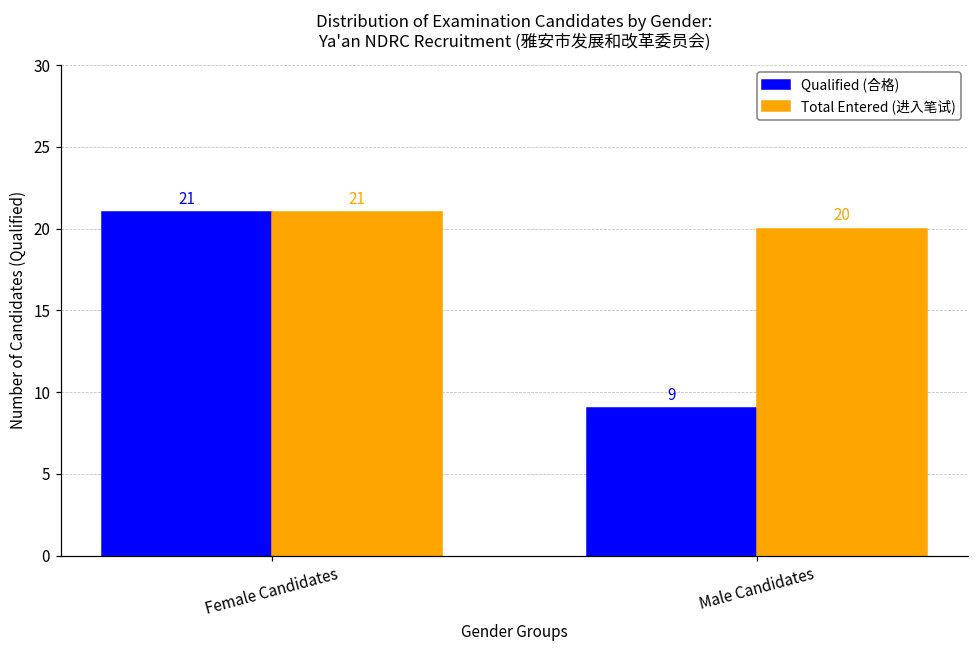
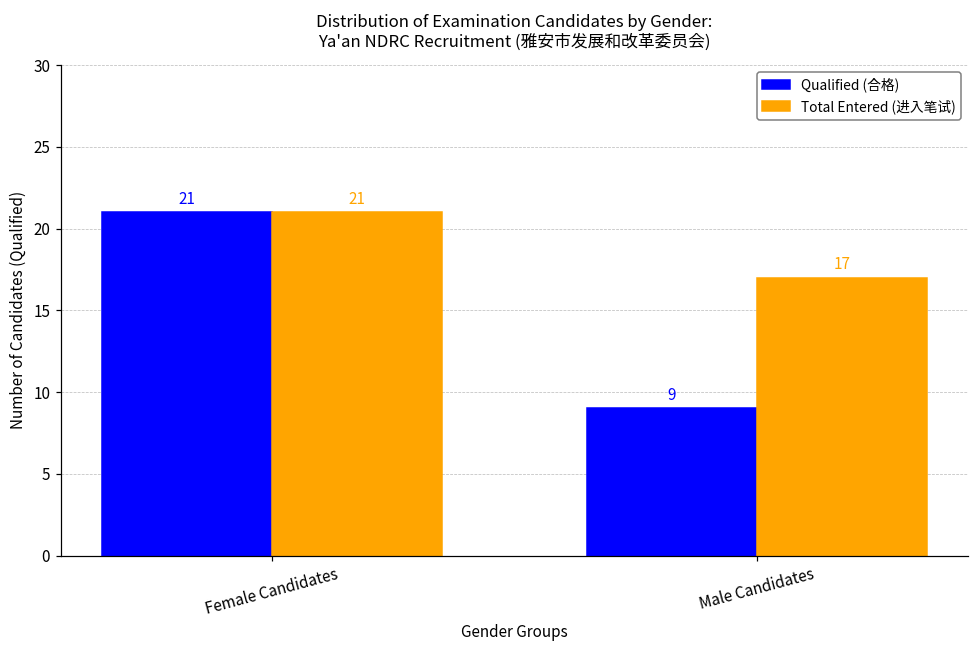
Total Entered (进入笔试), Male Candidates: 20 -> 17
